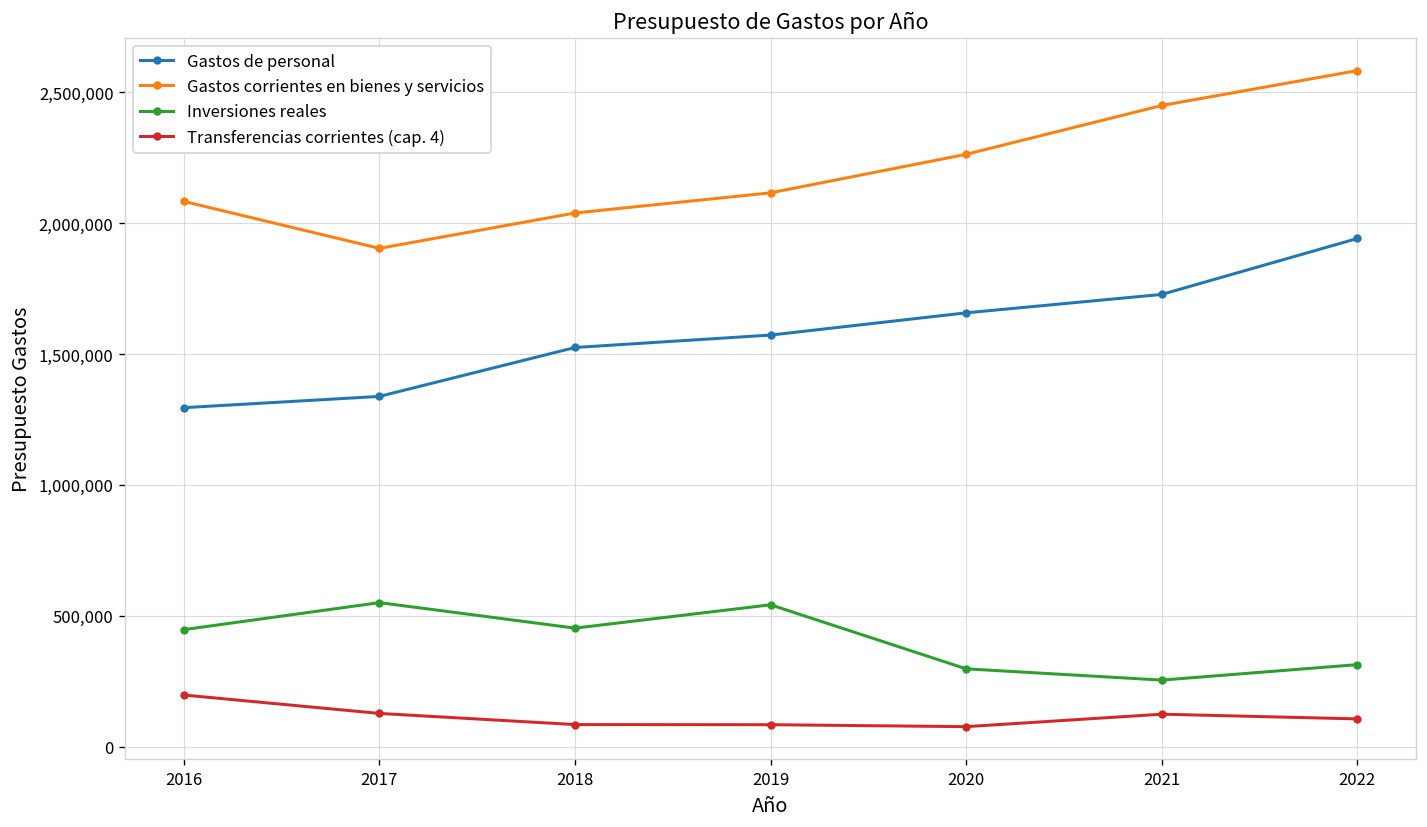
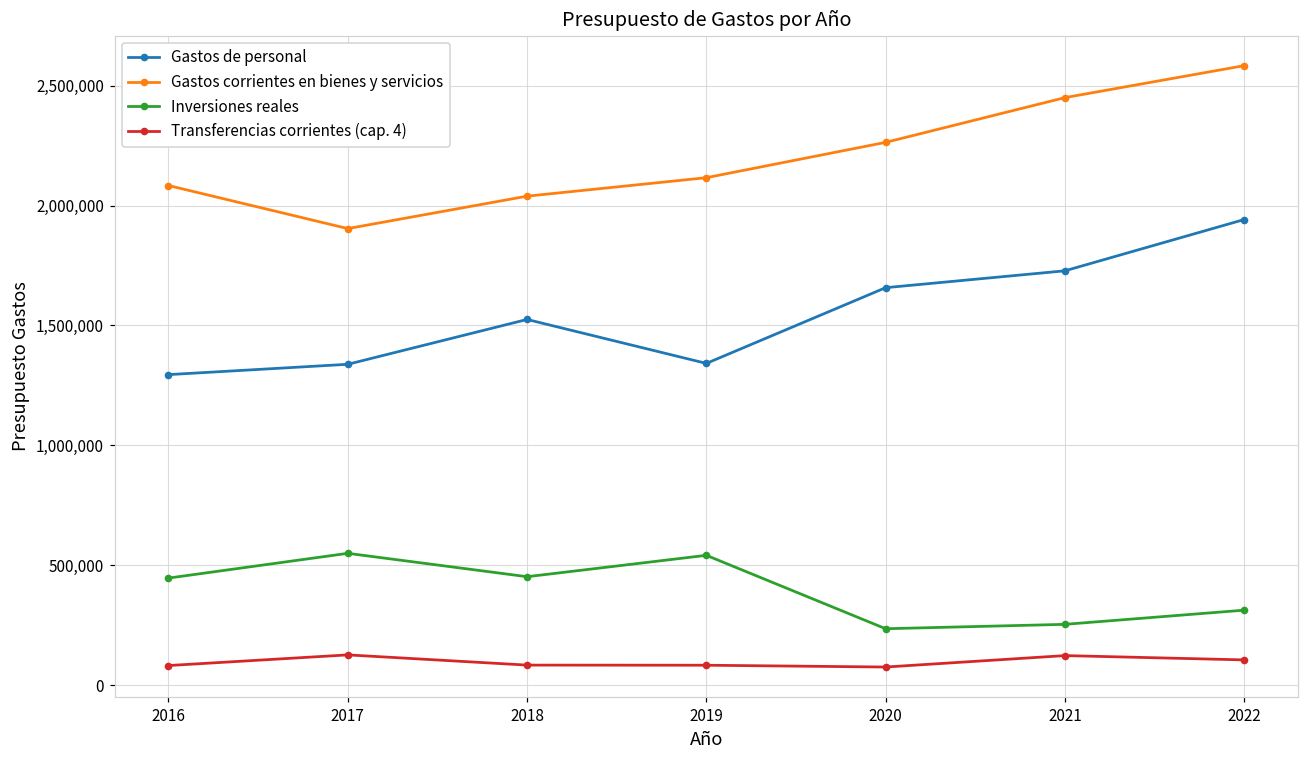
Transferencias corrientes (cap. 4), 2016: 200,000 -> 80,000
Gastos de personal, 2019: 1,570,000 -> 1,340,000
Inversiones reales, 2020: 300,000 -> 240,000
